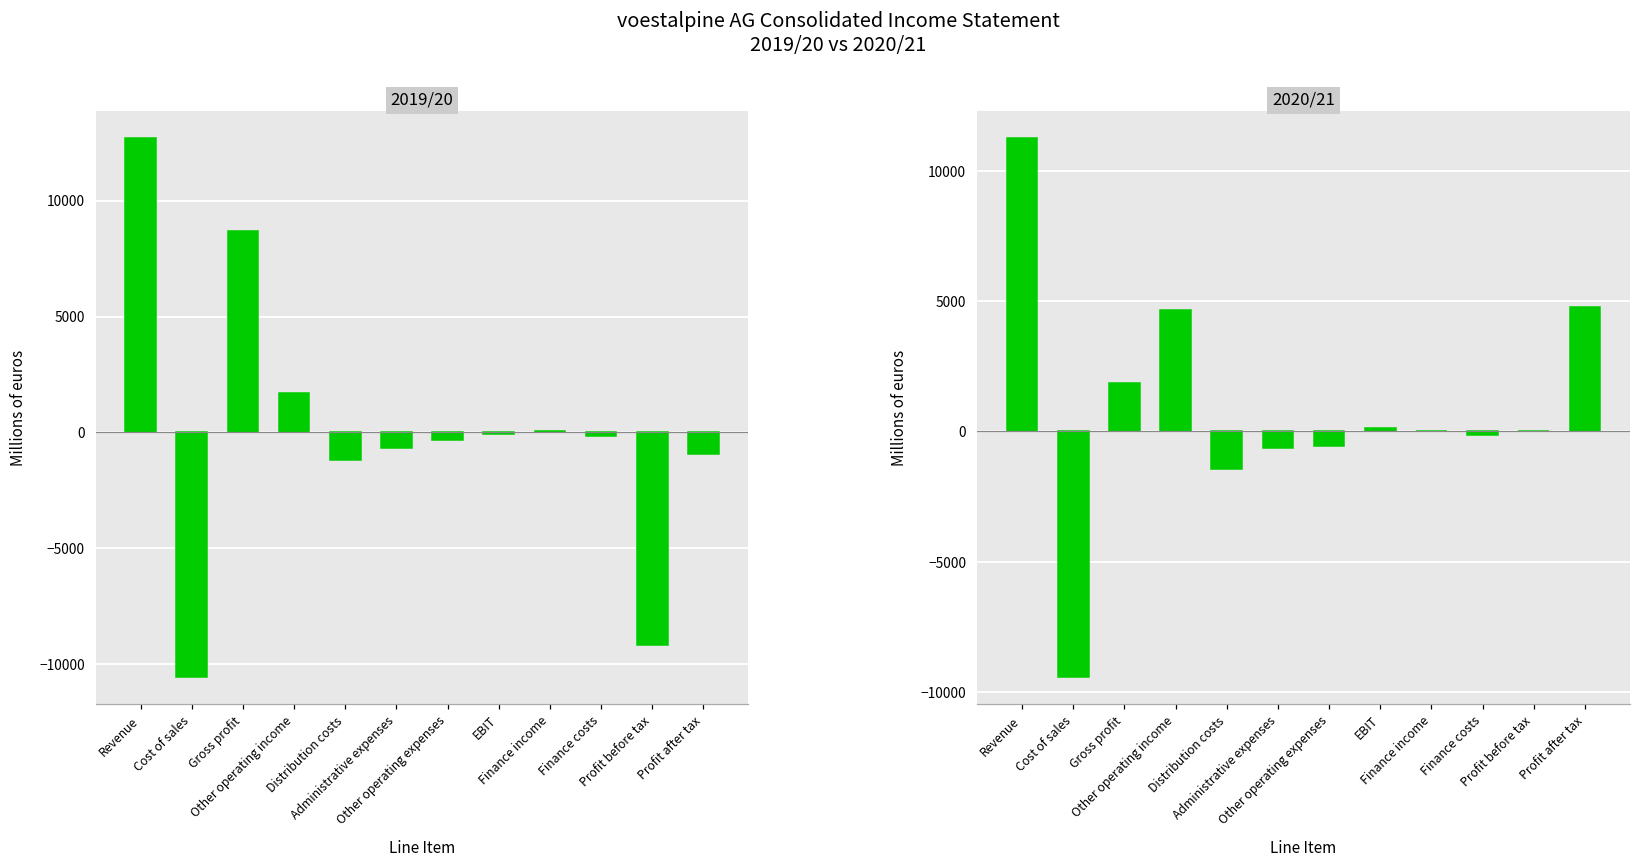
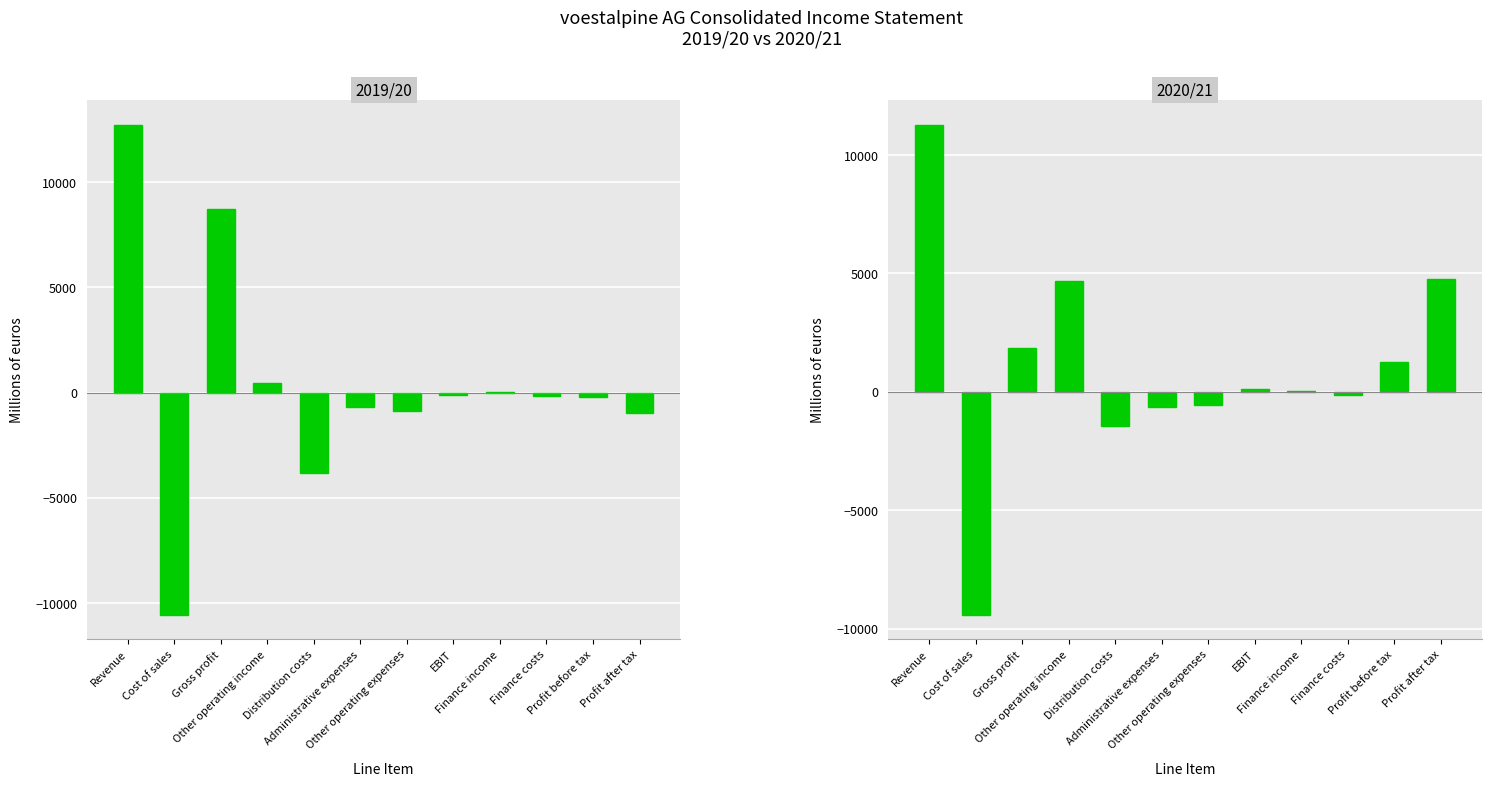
2019/20, Other operating income: 1700 -> 400
2019/20, Distribution costs: -1200 -> -3800
2019/20, Other operating expenses: -300 -> -900
2019/20, Profit before tax: -9200 -> -200
2020/21, Profit before tax: 0 -> 1200
